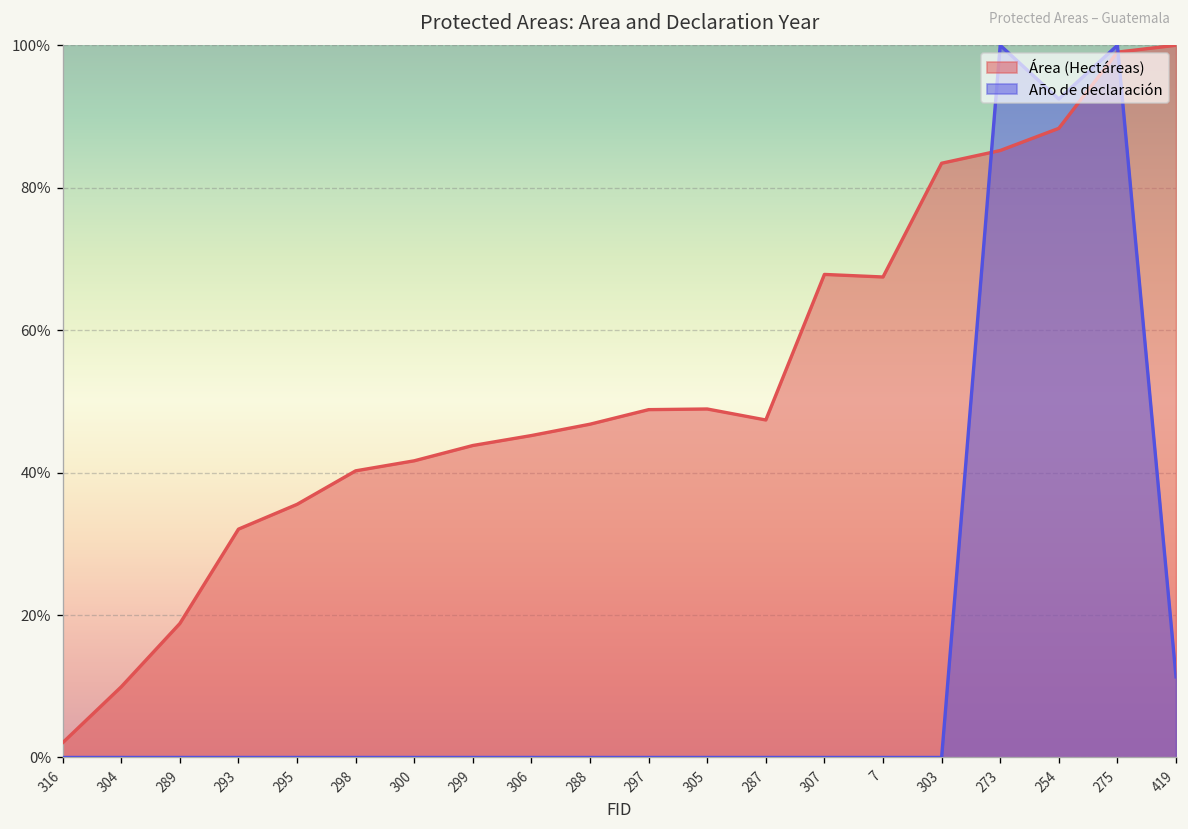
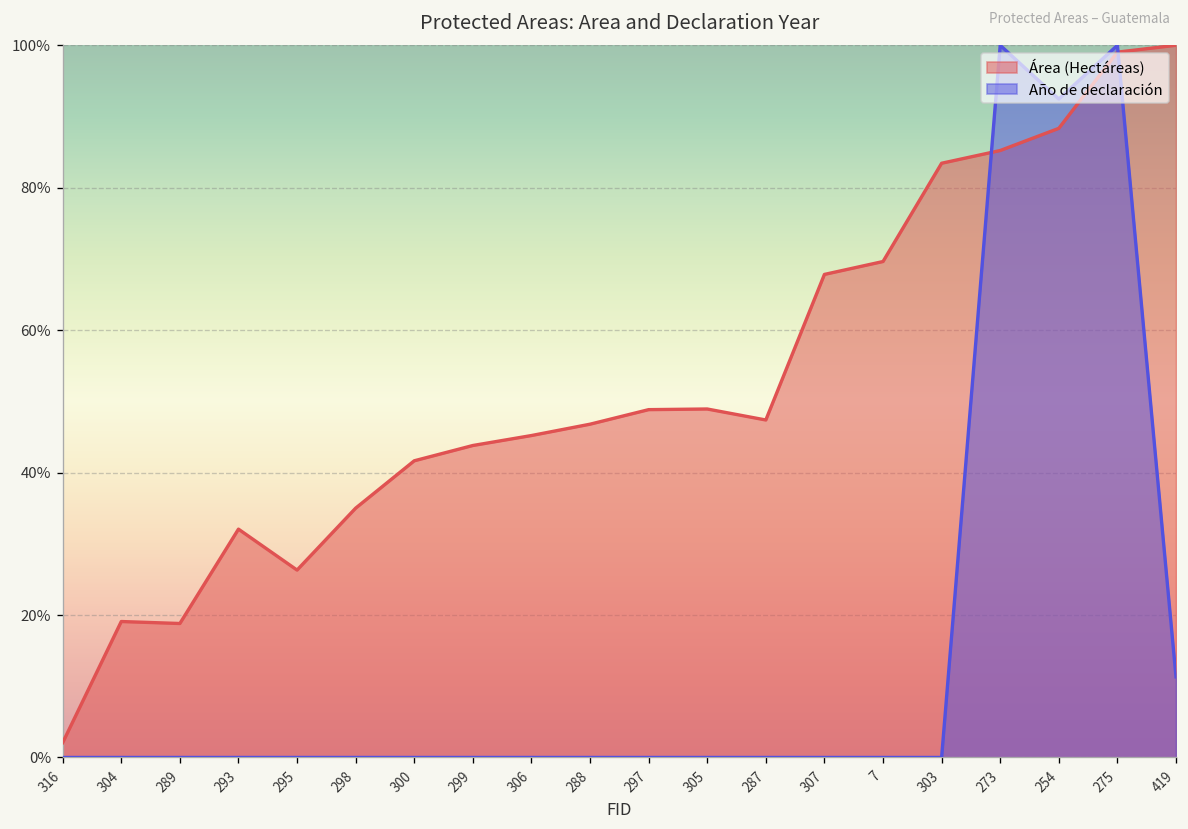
Área (Hectáreas), 304: 10% -> 19%
Área (Hectáreas), 295: 36% -> 26%
Área (Hectáreas), 298: 40% -> 35%
Área (Hectáreas), 7: 67% -> 70%
